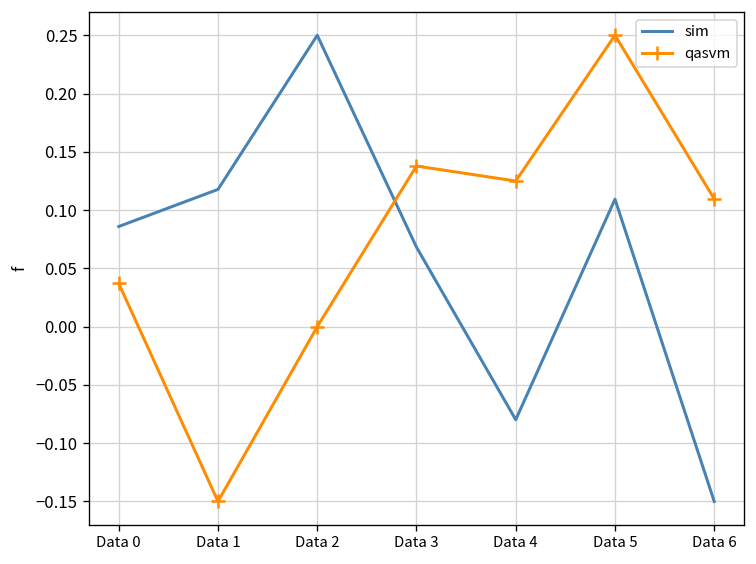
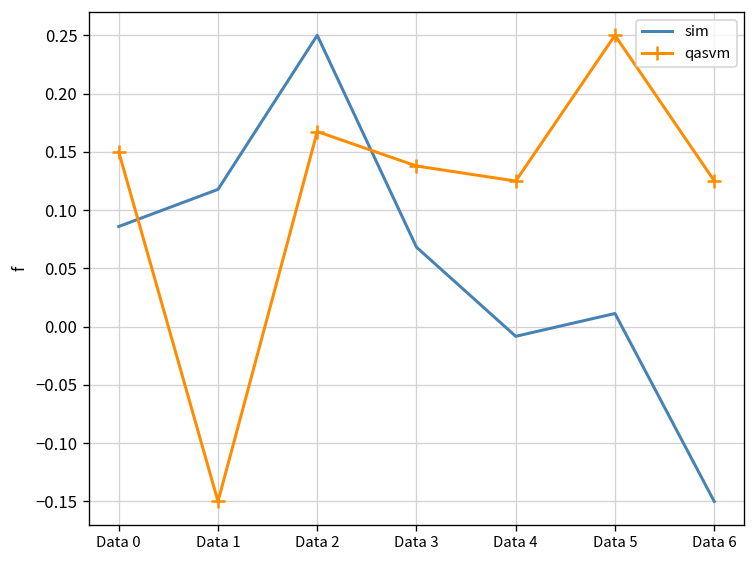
qasvm, Data 0: 0.04 -> 0.15
qasvm, Data 2: 0.00 -> 0.17
sim, Data 4: -0.08 -> -0.01
sim, Data 5: 0.11 -> 0.01
qasvm, Data 6: 0.11 -> 0.13
